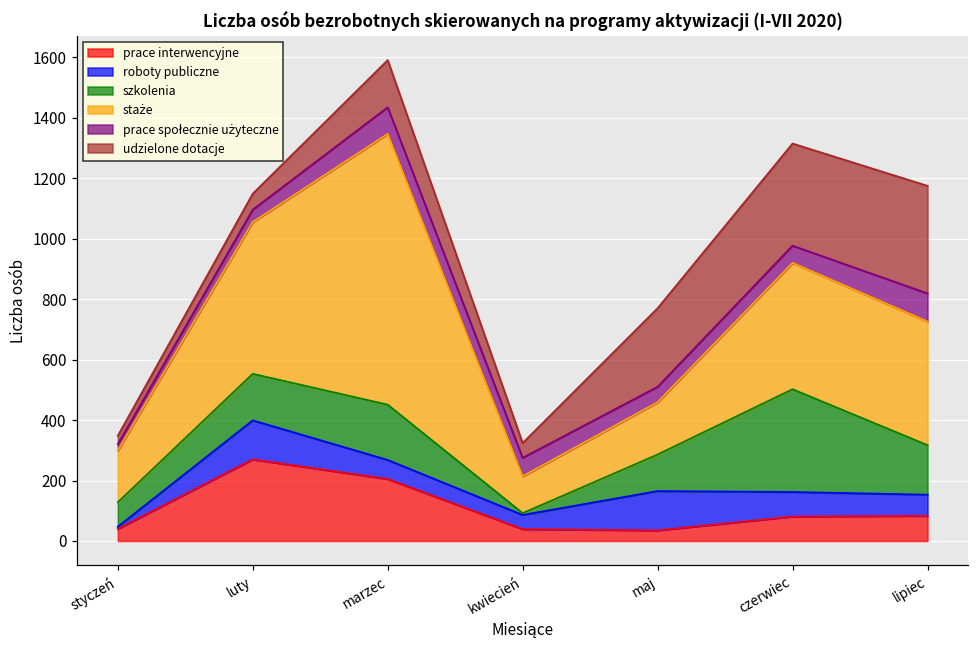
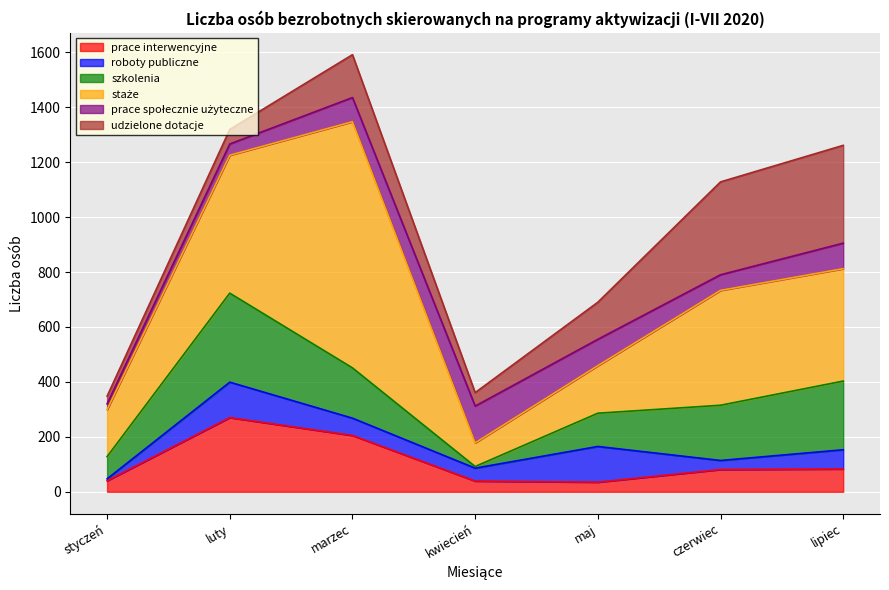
szkolenia, luty: 150 -> 320
staże, kwiecień: 120 -> 90
prace społecznie użyteczne, kwiecień: 60 -> 130
prace społecznie użyteczne, maj: 50 -> 100
udzielone dotacje, maj: 260 -> 140
roboty publiczne, czerwiec: 80 -> 30
szkolenia, czerwiec: 340 -> 200
szkolenia, lipiec: 160 -> 250
